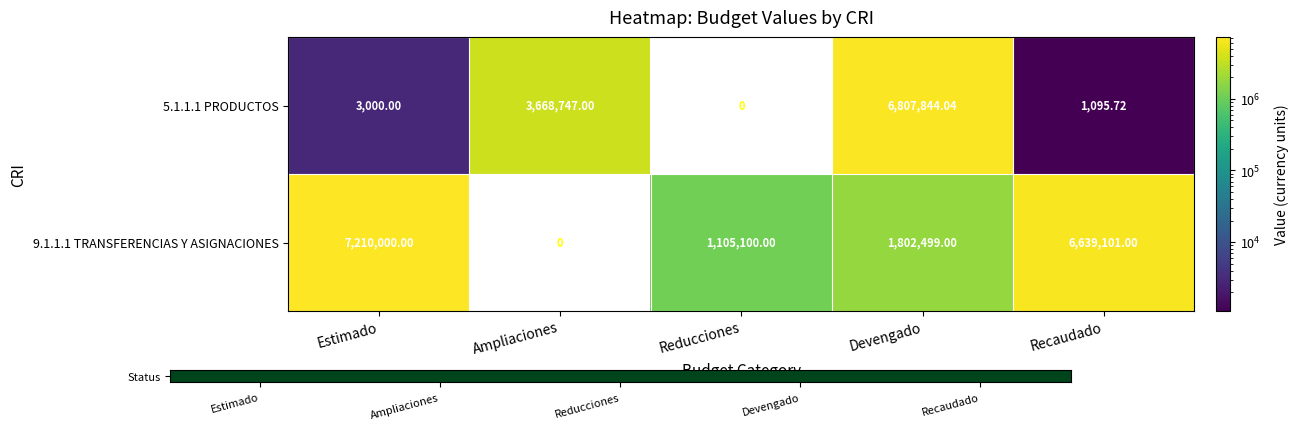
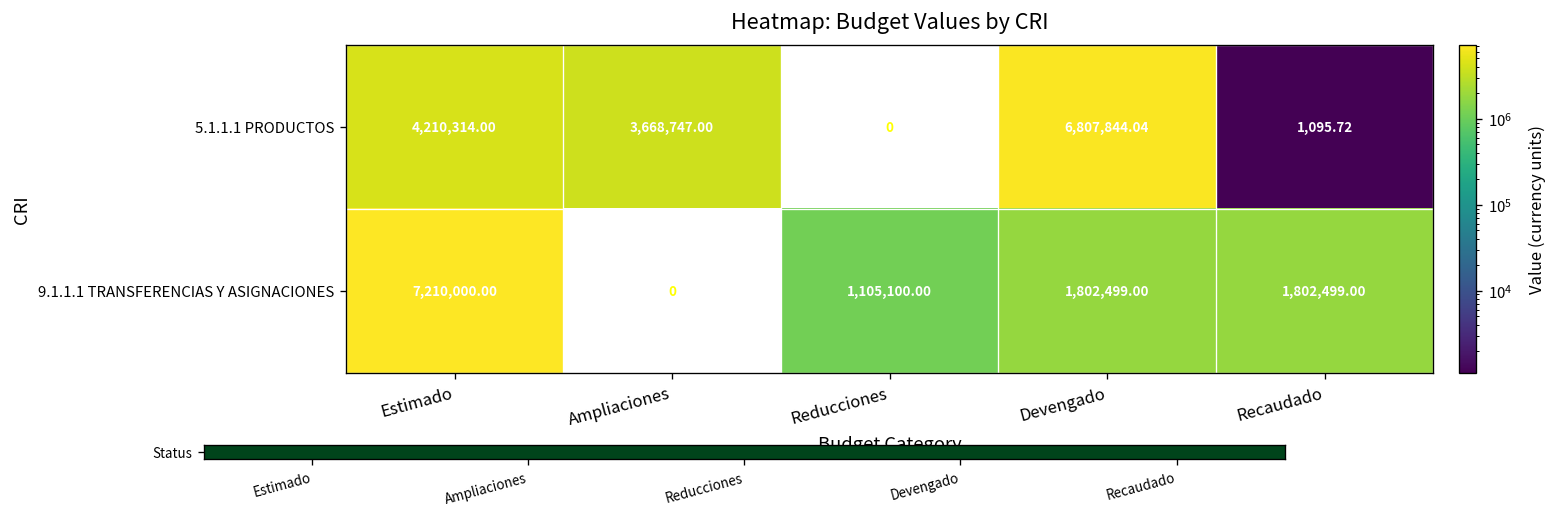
Heatmap: Budget Values by CRI, 5.1.1.1 PRODUCTOS, Estimado: 3,000.00 -> 4,210,314.00
Heatmap: Budget Values by CRI, 9.1.1.1 TRANSFERENCIAS Y ASIGNACIONES, Recaudado: 6,639,101.00 -> 1,802,499.00
